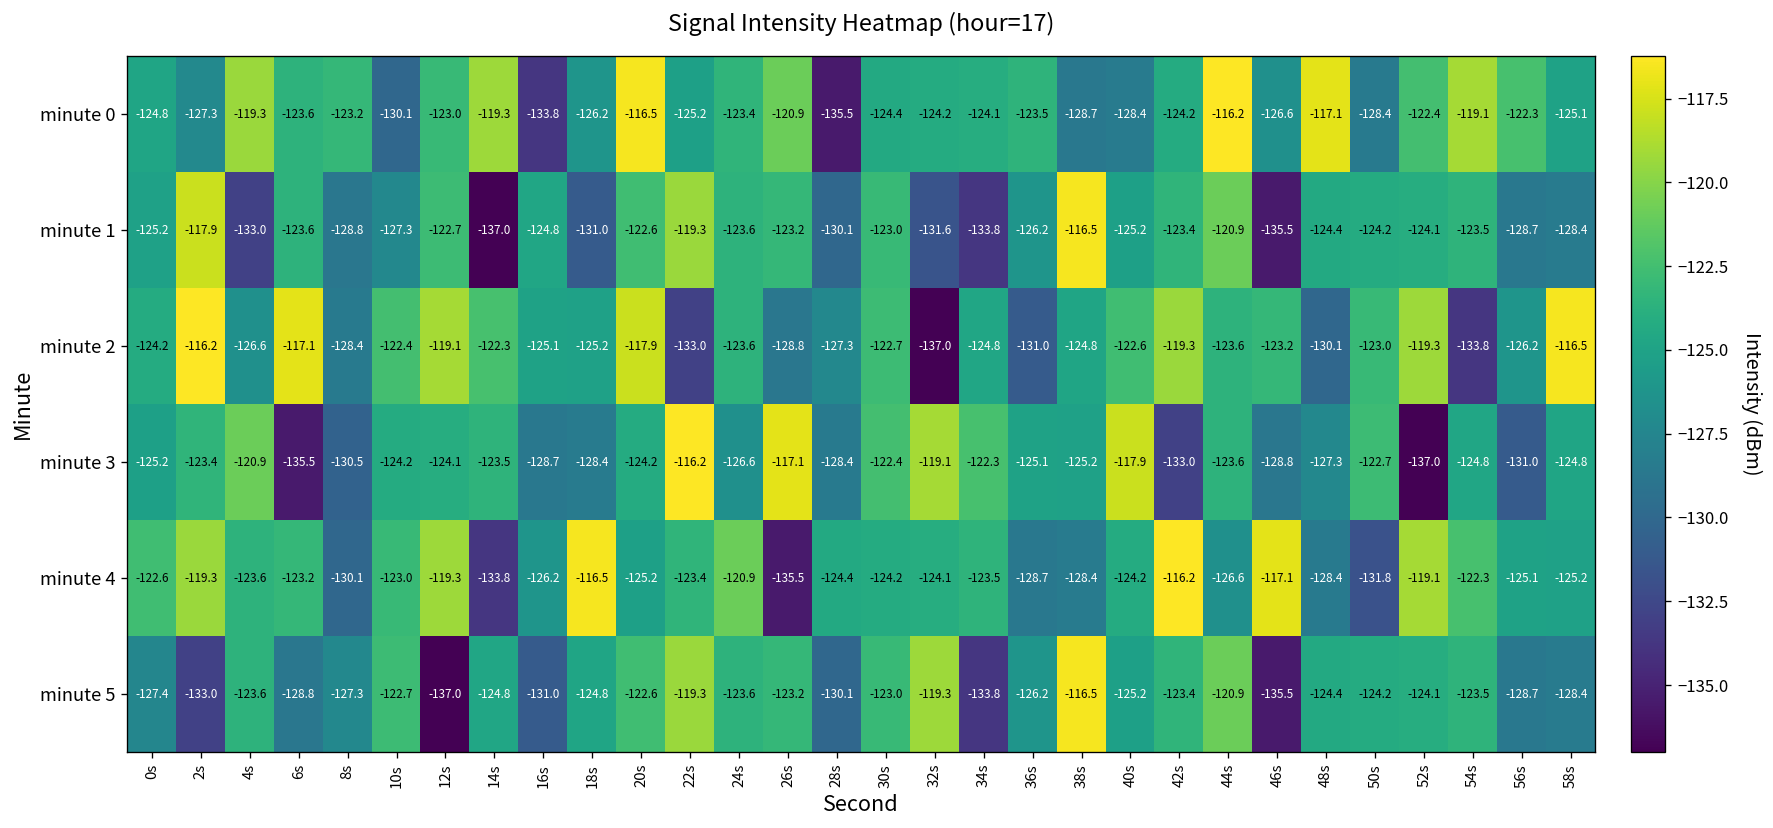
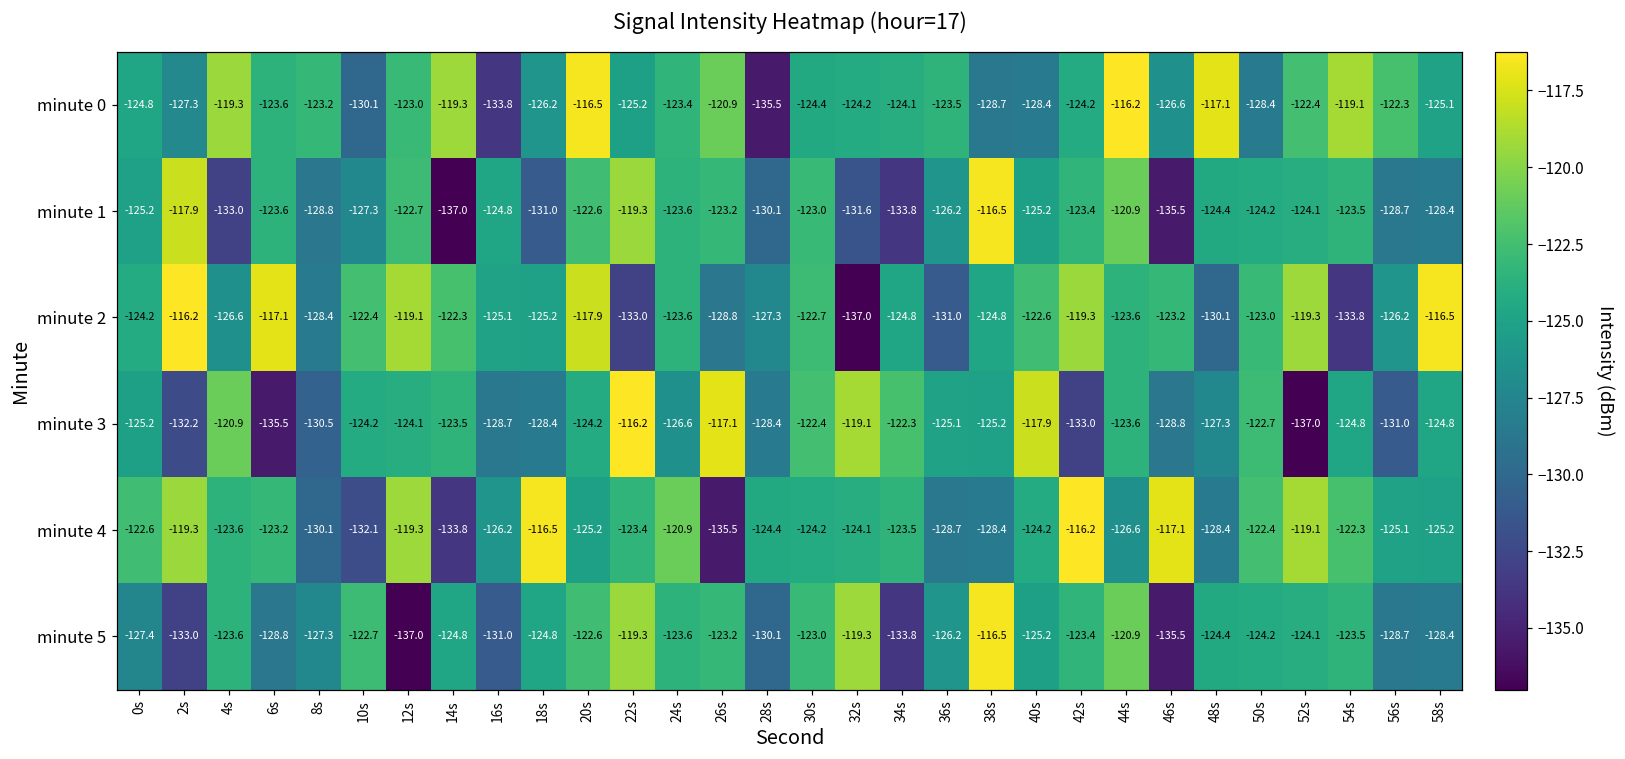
minute 3, 2s: -123.4 -> -132.2
minute 4, 10s: -123.0 -> -132.1
minute 4, 50s: -131.8 -> -122.4
